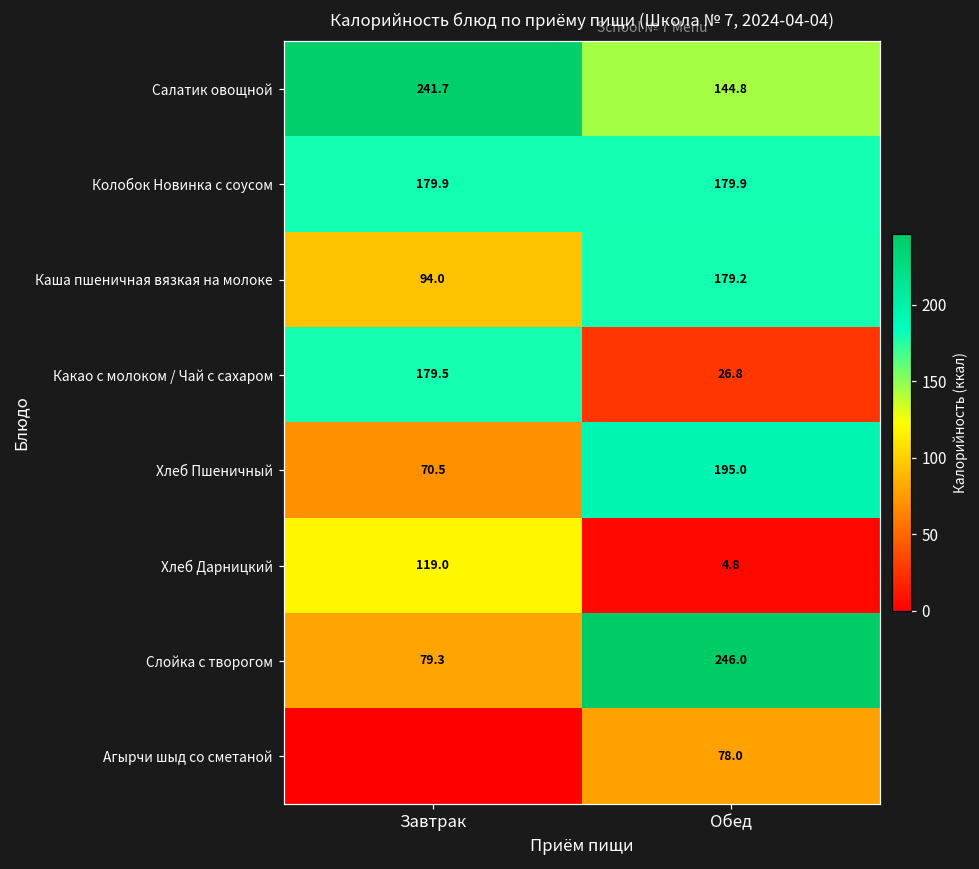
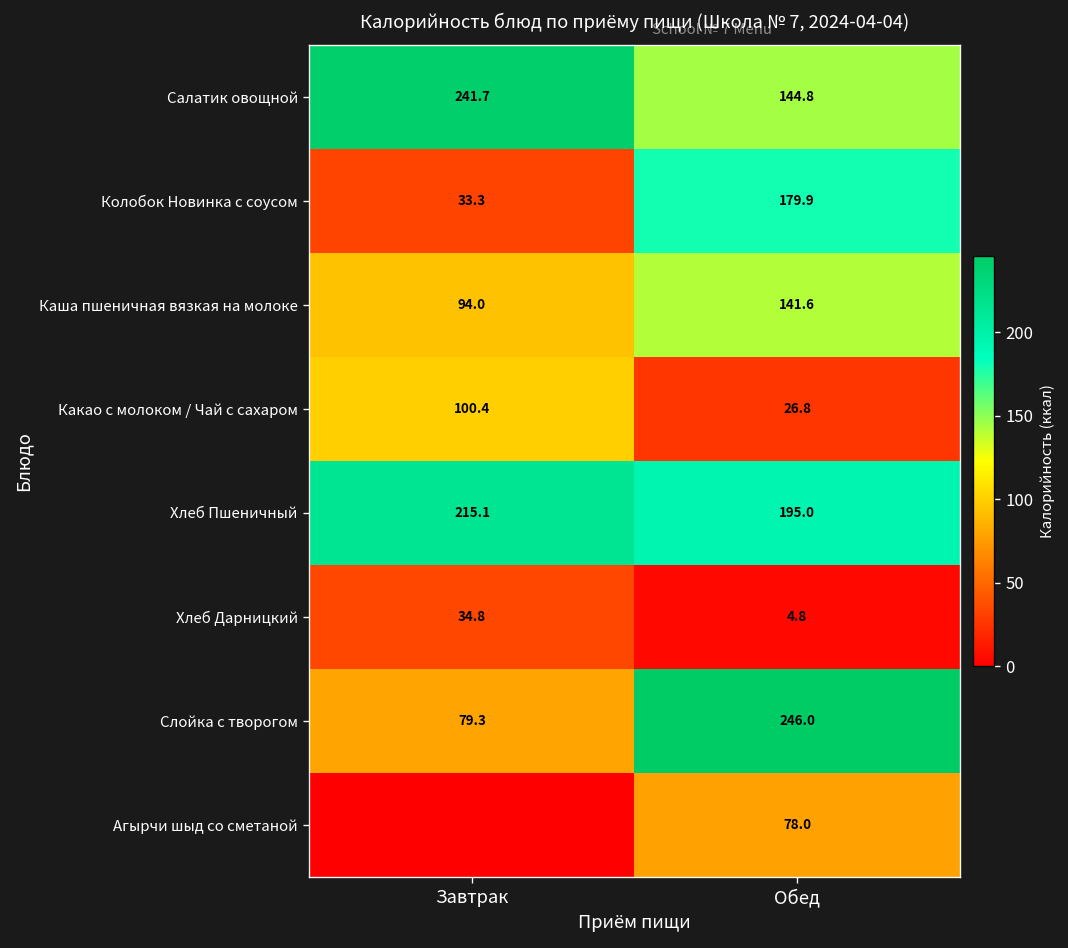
Колобок Новинка с соусом, Завтрак: 179.9 -> 33.3
Каша пшеничная вязкая на молоке, Обед: 179.2 -> 141.6
Какао с молоком / Чай с сахаром, Завтрак: 179.5 -> 100.4
Хлеб Пшеничный, Завтрак: 70.5 -> 215.1
Хлеб Дарницкий, Завтрак: 119.0 -> 34.8
